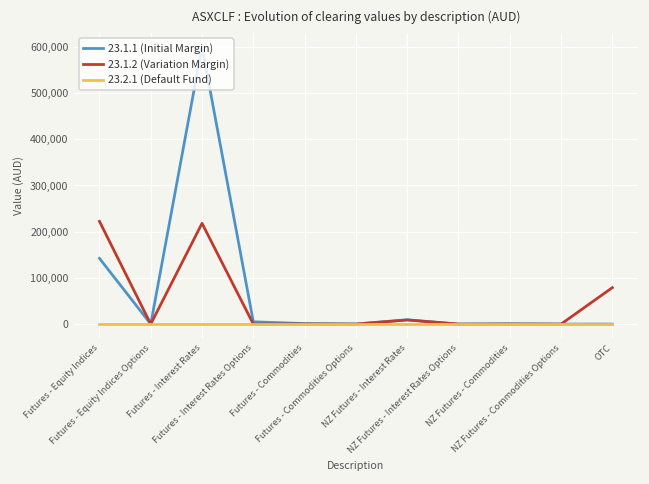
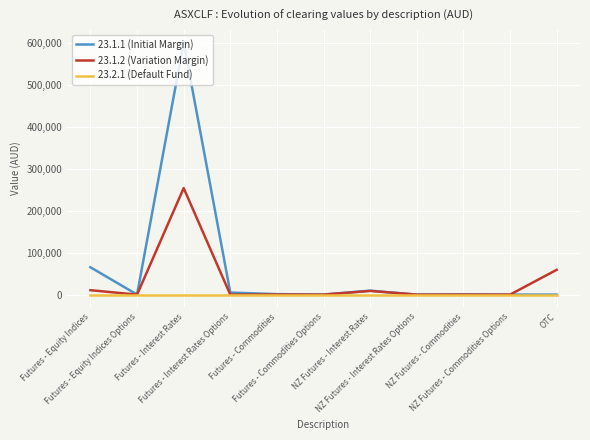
23.1.1 (Initial Margin), Futures - Equity Indices: 140,000 -> 70,000
23.1.2 (Variation Margin), Futures - Equity Indices: 220,000 -> 10,000
23.1.2 (Variation Margin), Futures - Interest Rates: 220,000 -> 250,000
23.1.2 (Variation Margin), OTC: 80,000 -> 60,000
